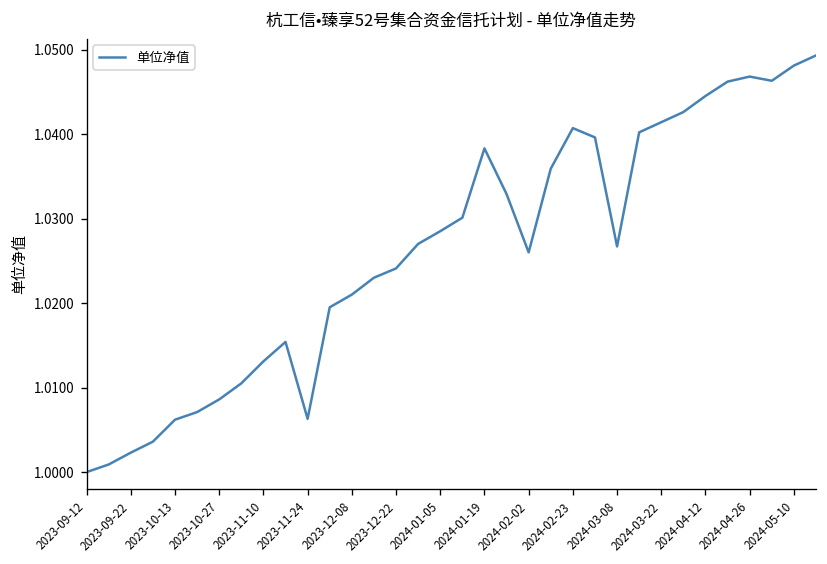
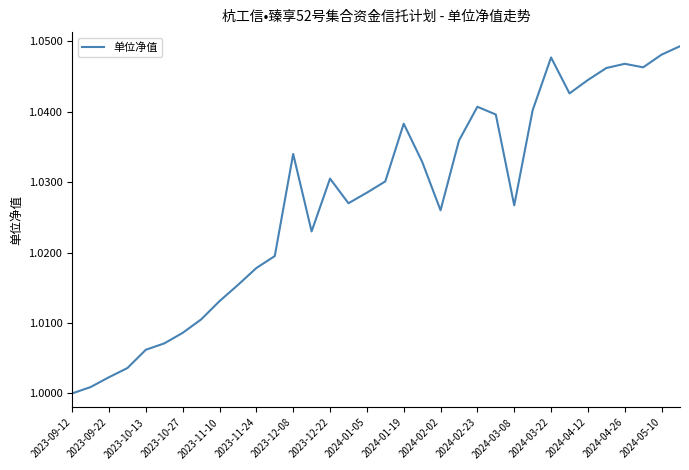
2023-11-24: 1.006 -> 1.018
2023-12-08: 1.021 -> 1.034
2023-12-22: 1.024 -> 1.031
2024-03-22: 1.041 -> 1.048
